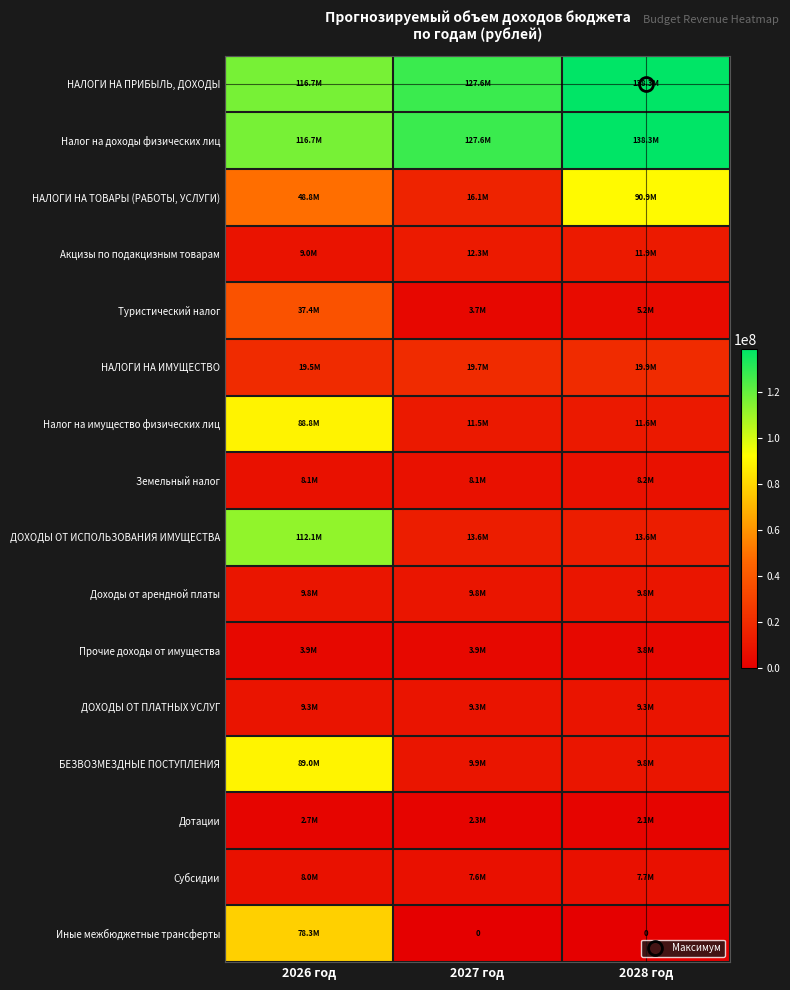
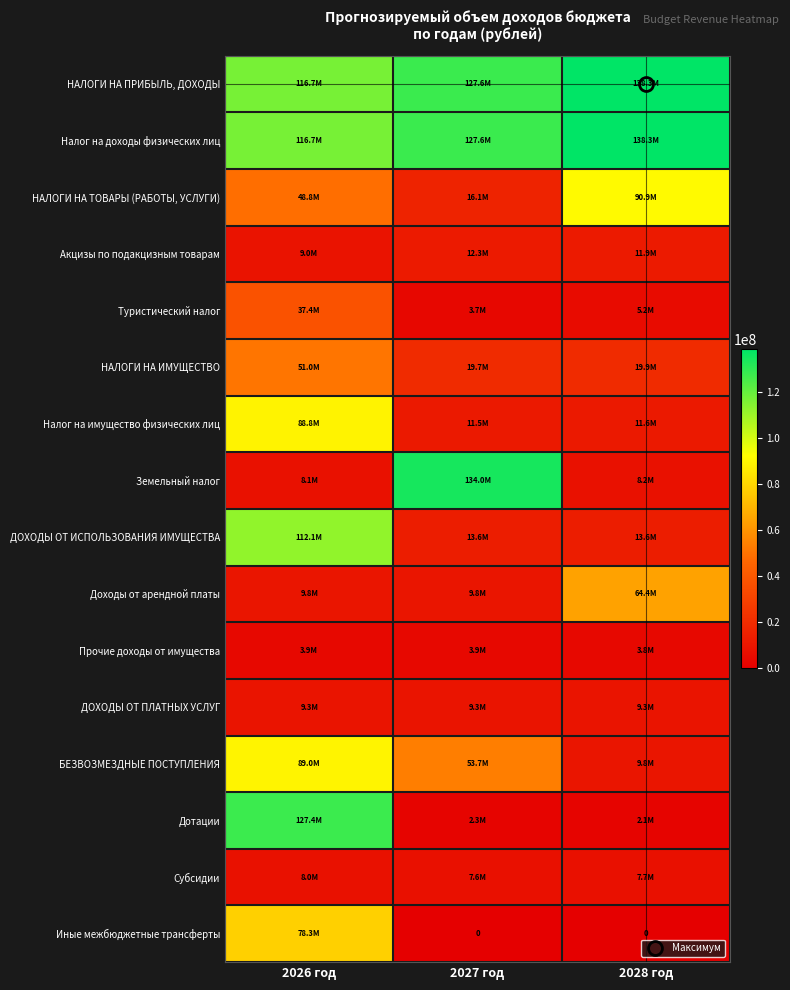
НАЛОГИ НА ИМУЩЕСТВО, 2026 год: 19.5M -> 51.0M
Земельный налог, 2027 год: 8.1M -> 134.0M
Доходы от арендной платы, 2028 год: 9.8M -> 64.4M
БЕЗВОЗМЕЗДНЫЕ ПОСТУПЛЕНИЯ, 2027 год: 9.9M -> 53.7M
Дотации, 2026 год: 2.7M -> 127.4M
